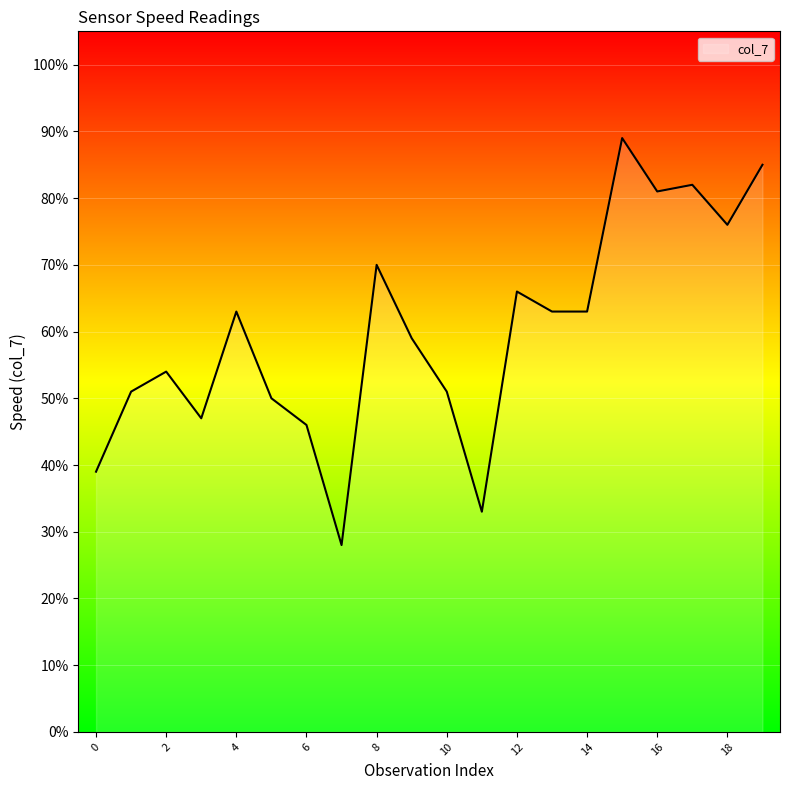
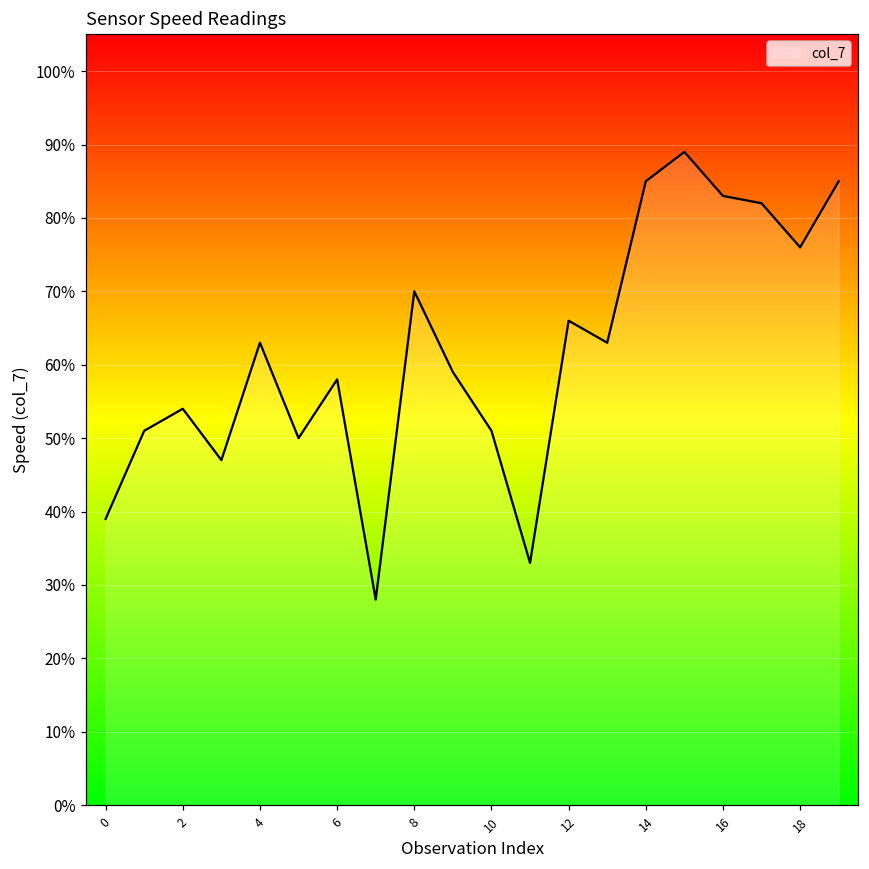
6: 46% -> 58%
14: 63% -> 85%
16: 81% -> 83%
